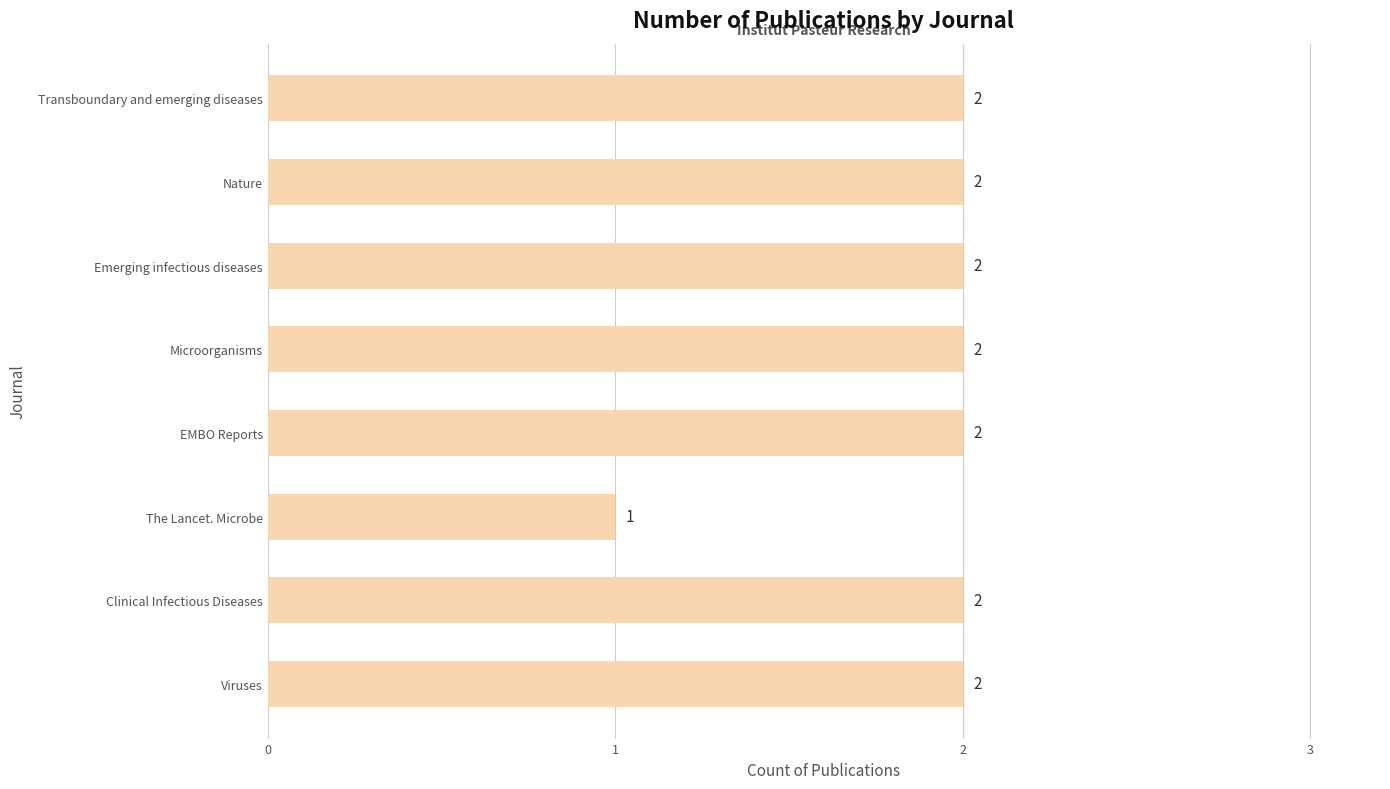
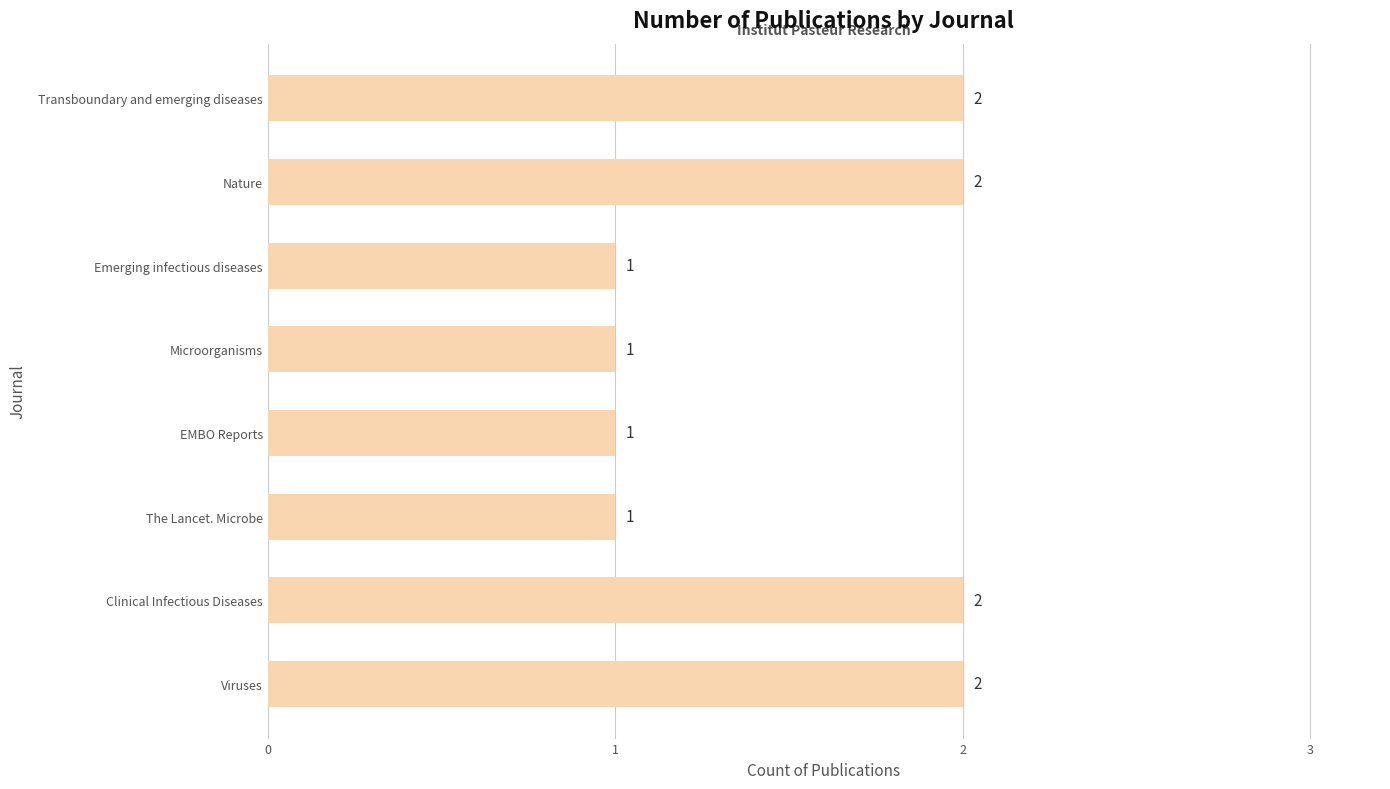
Emerging infectious diseases: 2 -> 1
Microorganisms: 2 -> 1
EMBO Reports: 2 -> 1
